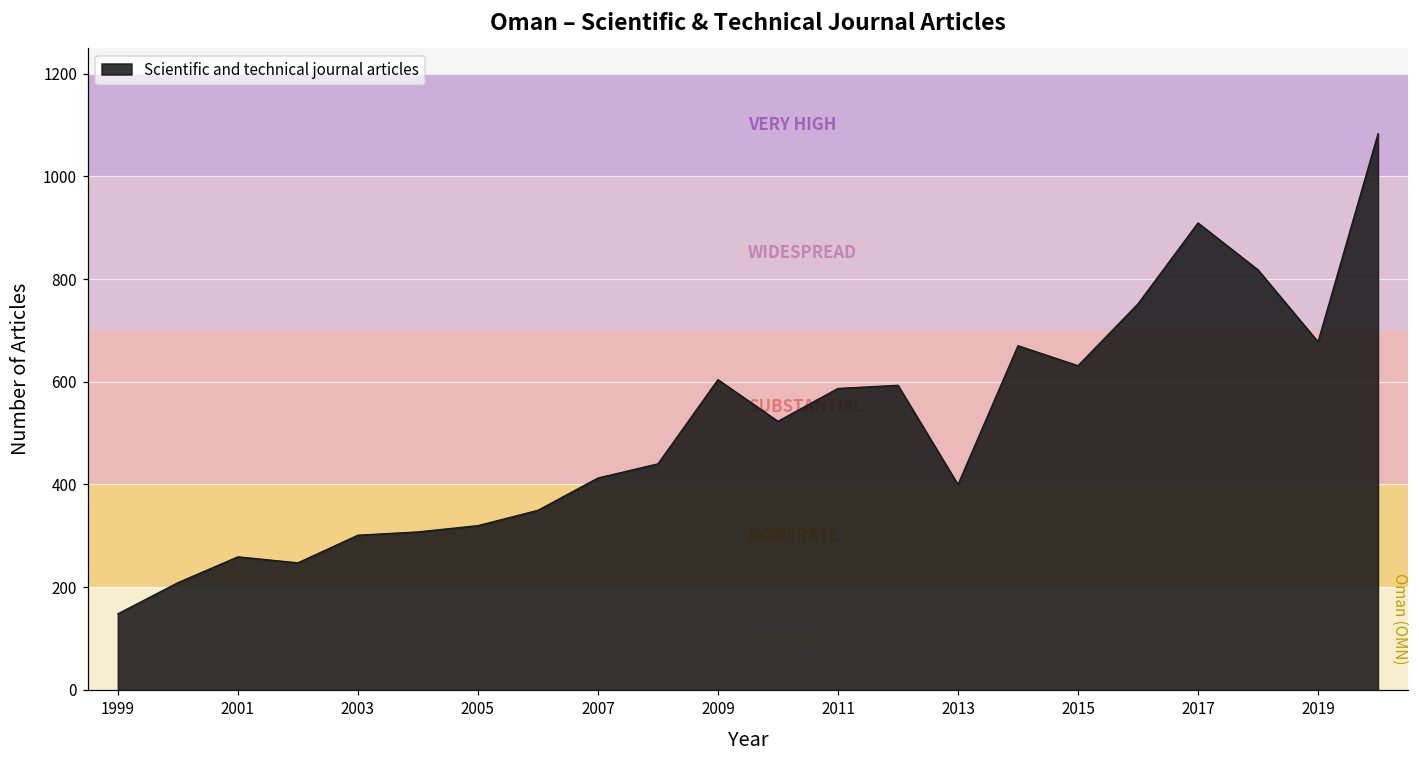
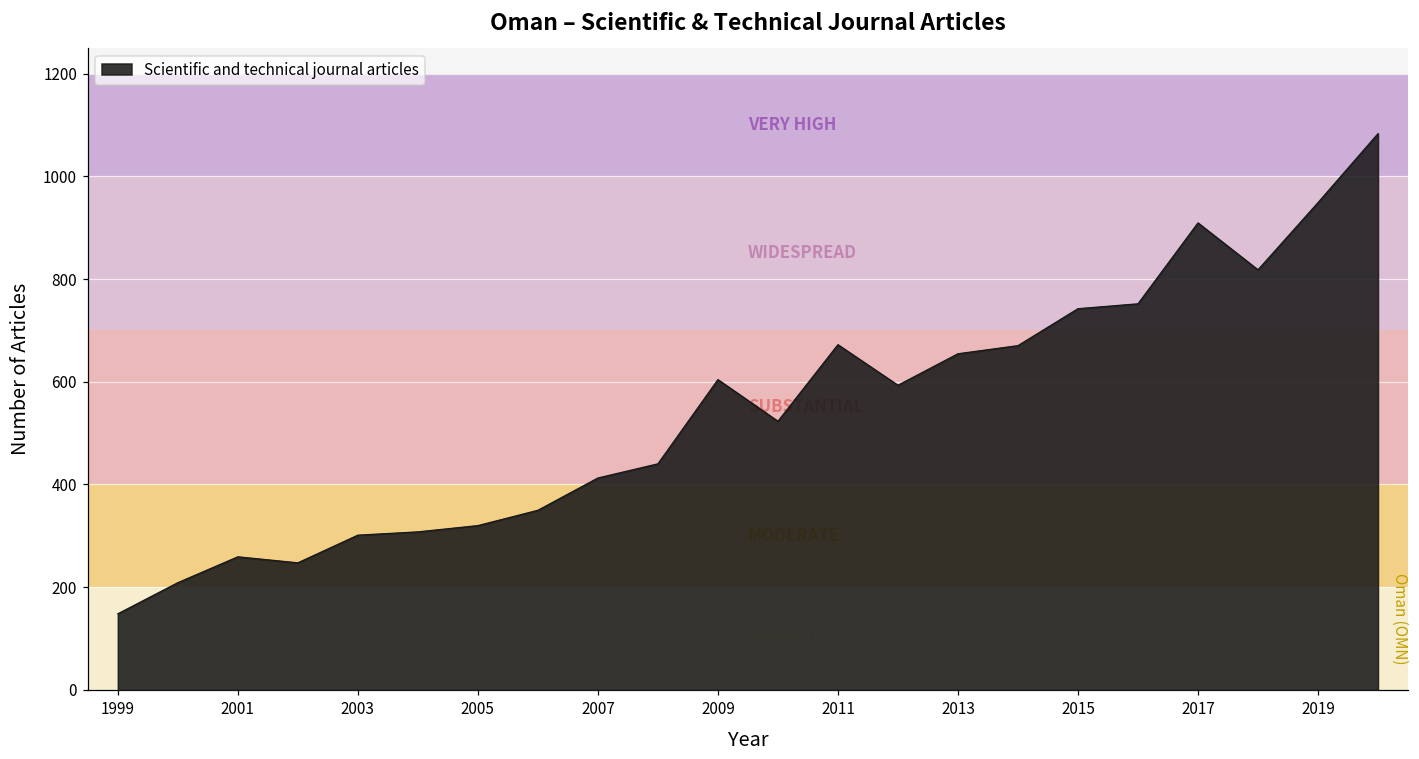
2011: 590 -> 670
2013: 400 -> 650
2015: 630 -> 740
2019: 680 -> 950
